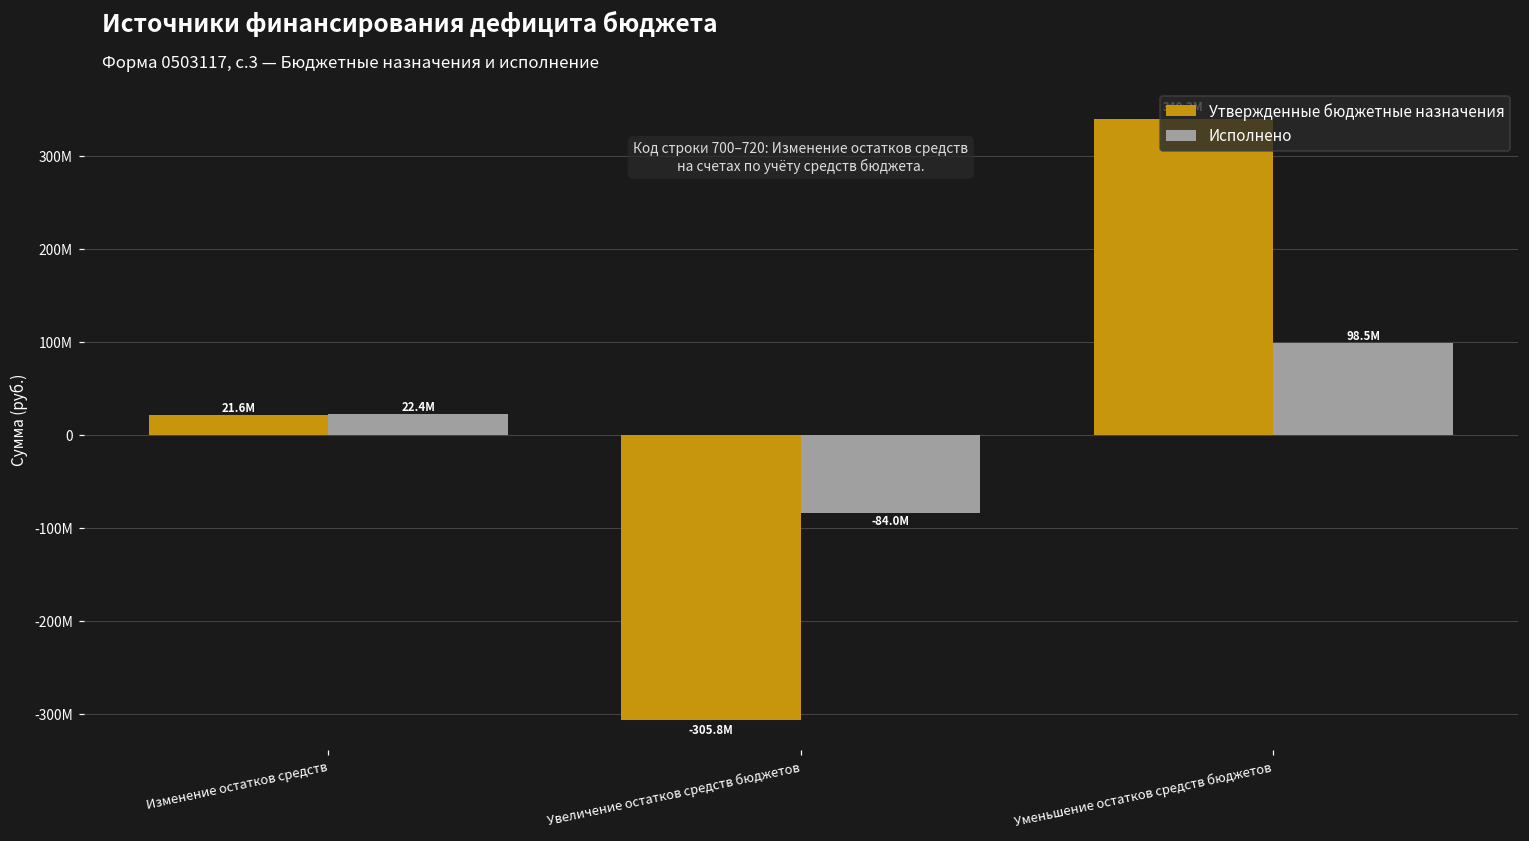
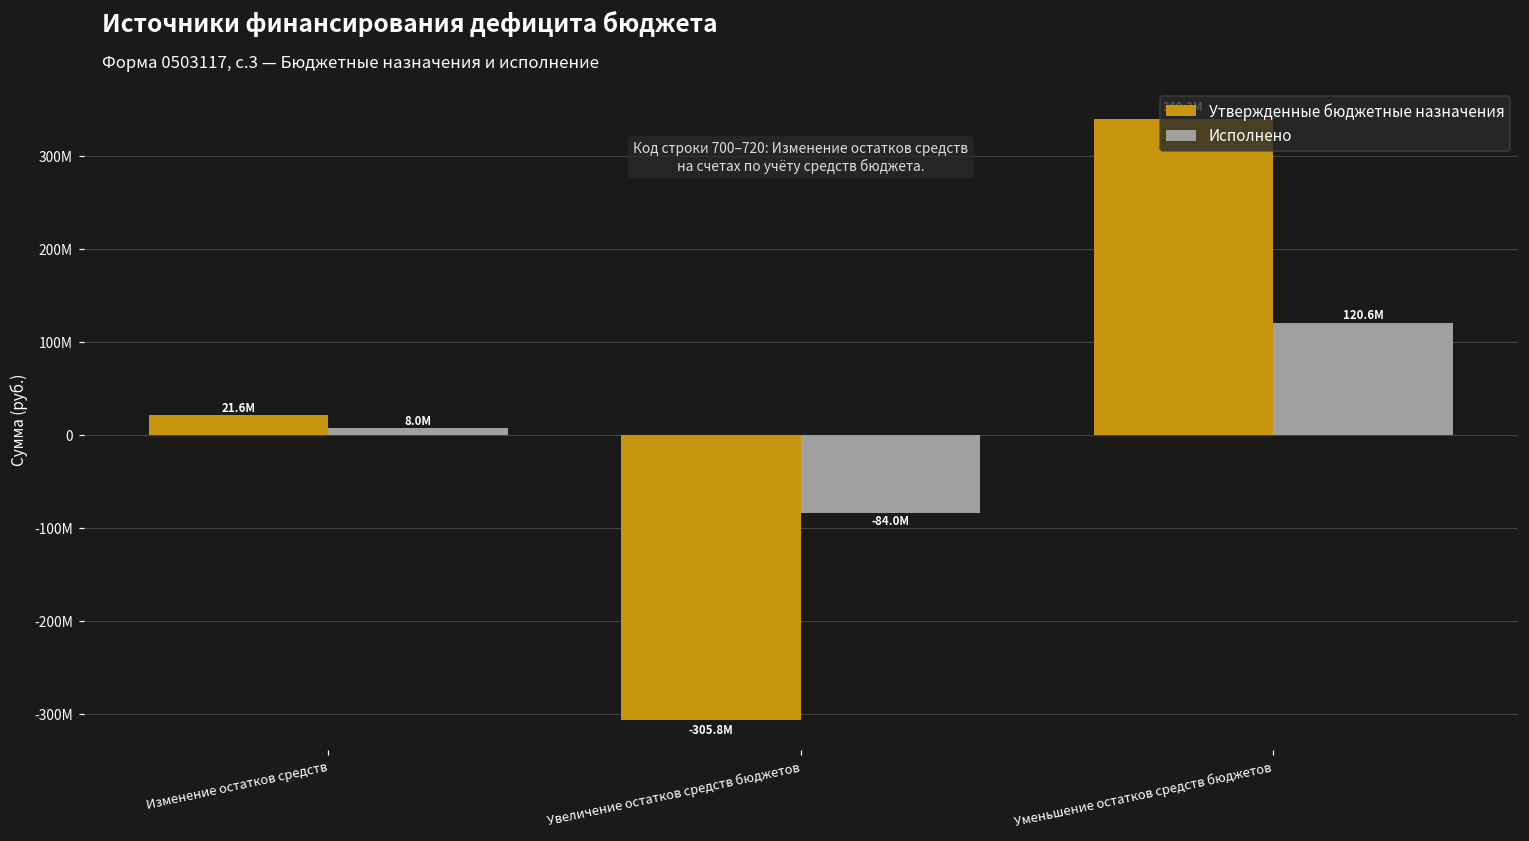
Исполнено, Изменение остатков средств: 22.4M -> 8.0M
Исполнено, Уменьшение остатков средств бюджетов: 98.5M -> 120.6M
